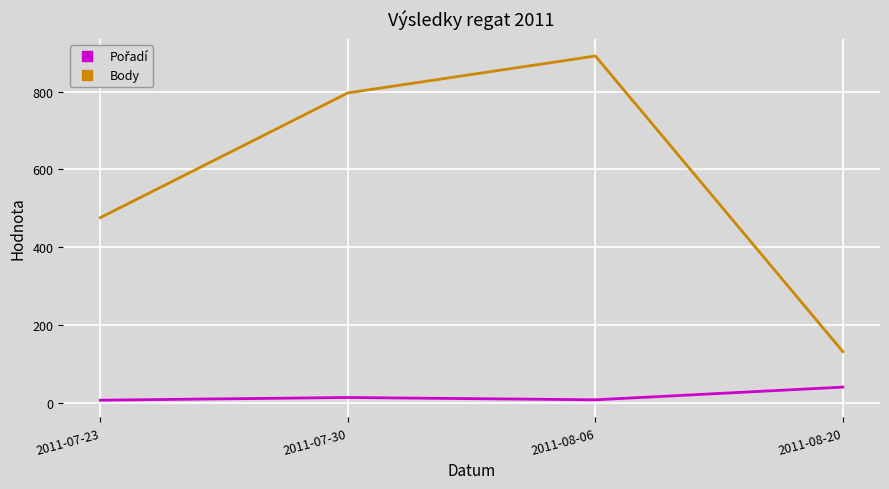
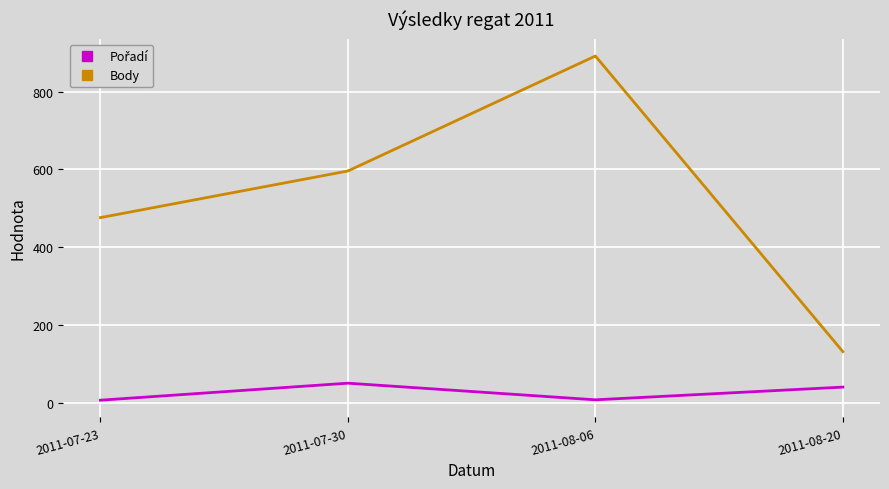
Pořadí, 2011-07-30: 10 -> 50
Body, 2011-07-30: 800 -> 600
